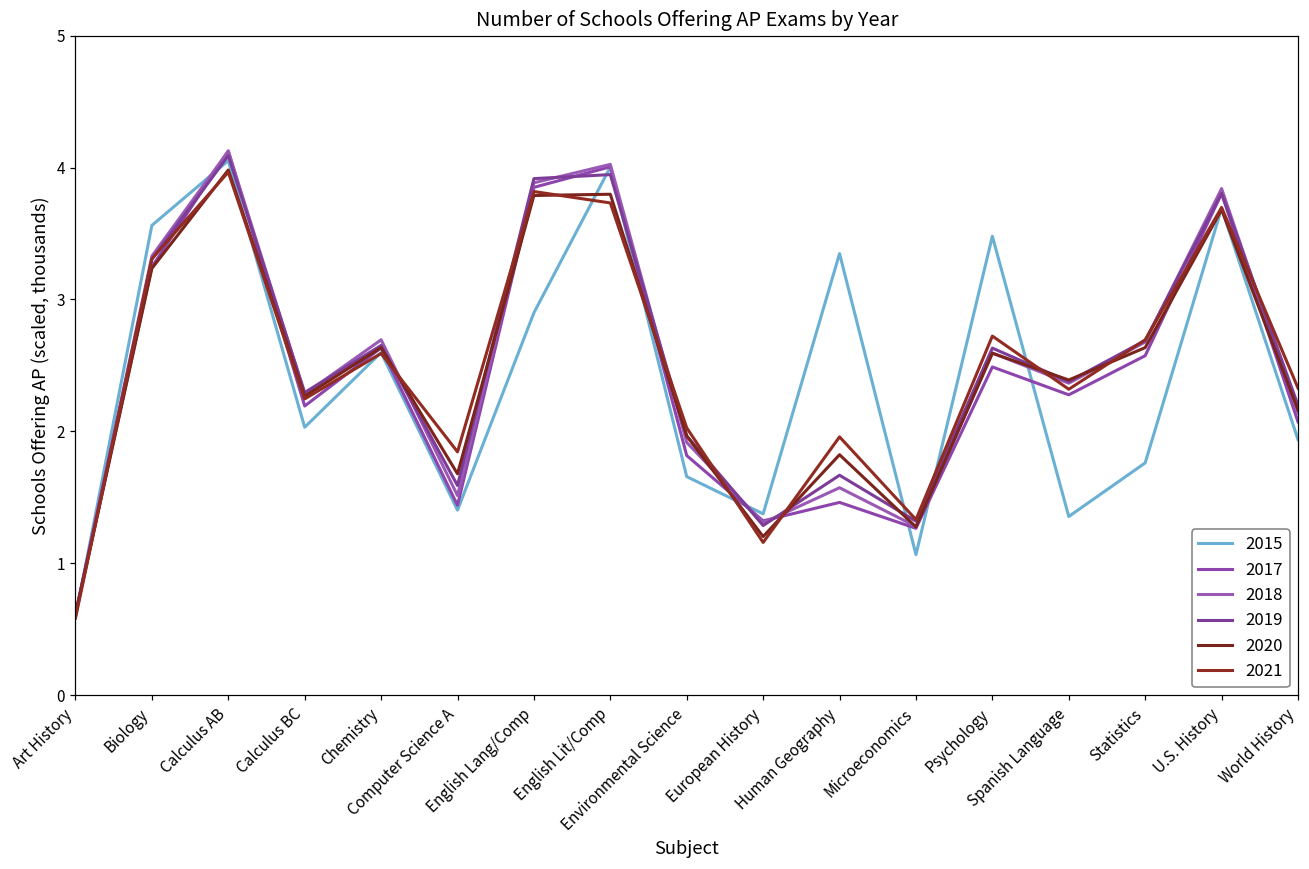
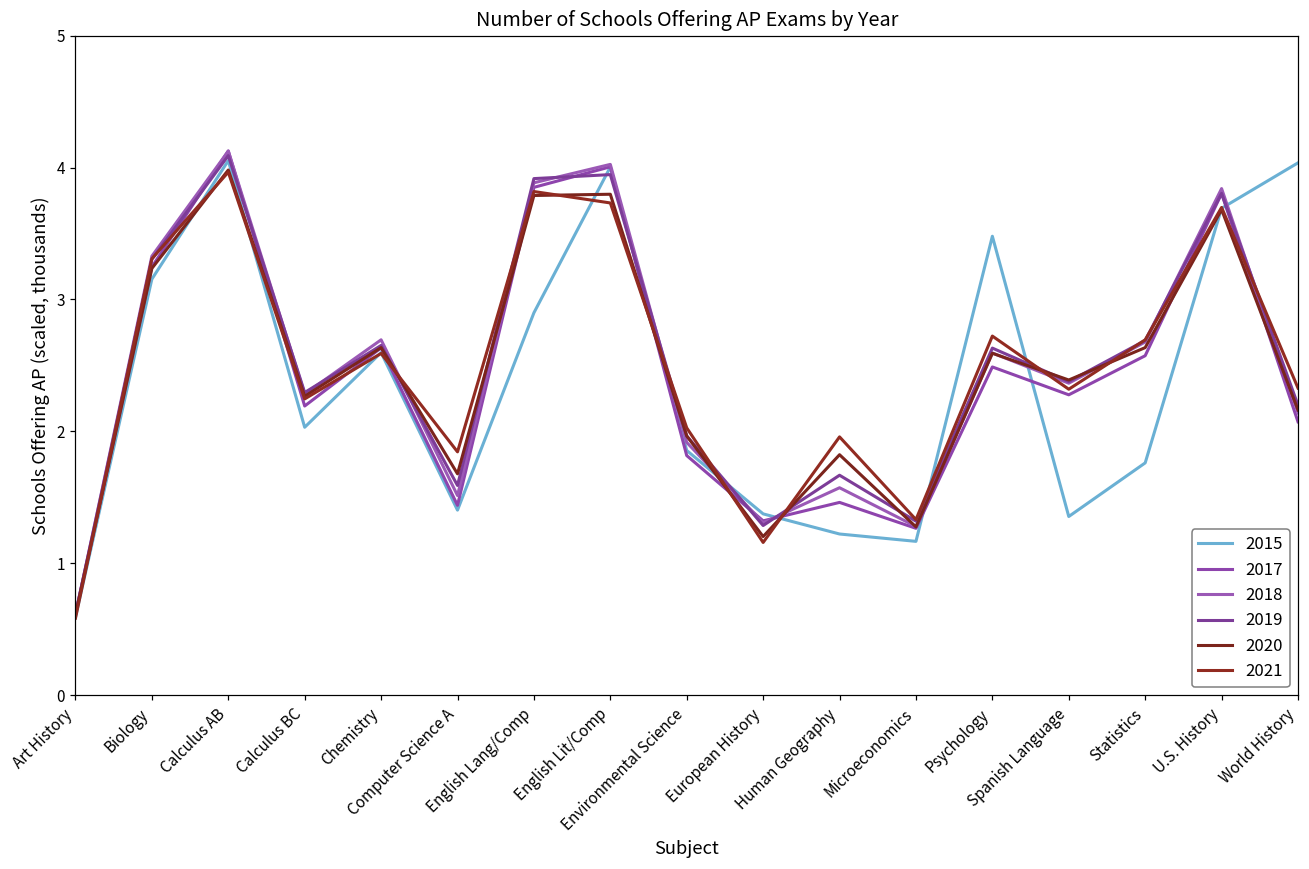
2015, Biology: 3.56 -> 3.15
2015, Environmental Science: 1.66 -> 1.86
2015, Human Geography: 3.35 -> 1.22
2015, Microeconomics: 1.07 -> 1.17
2015, World History: 1.94 -> 4.04
